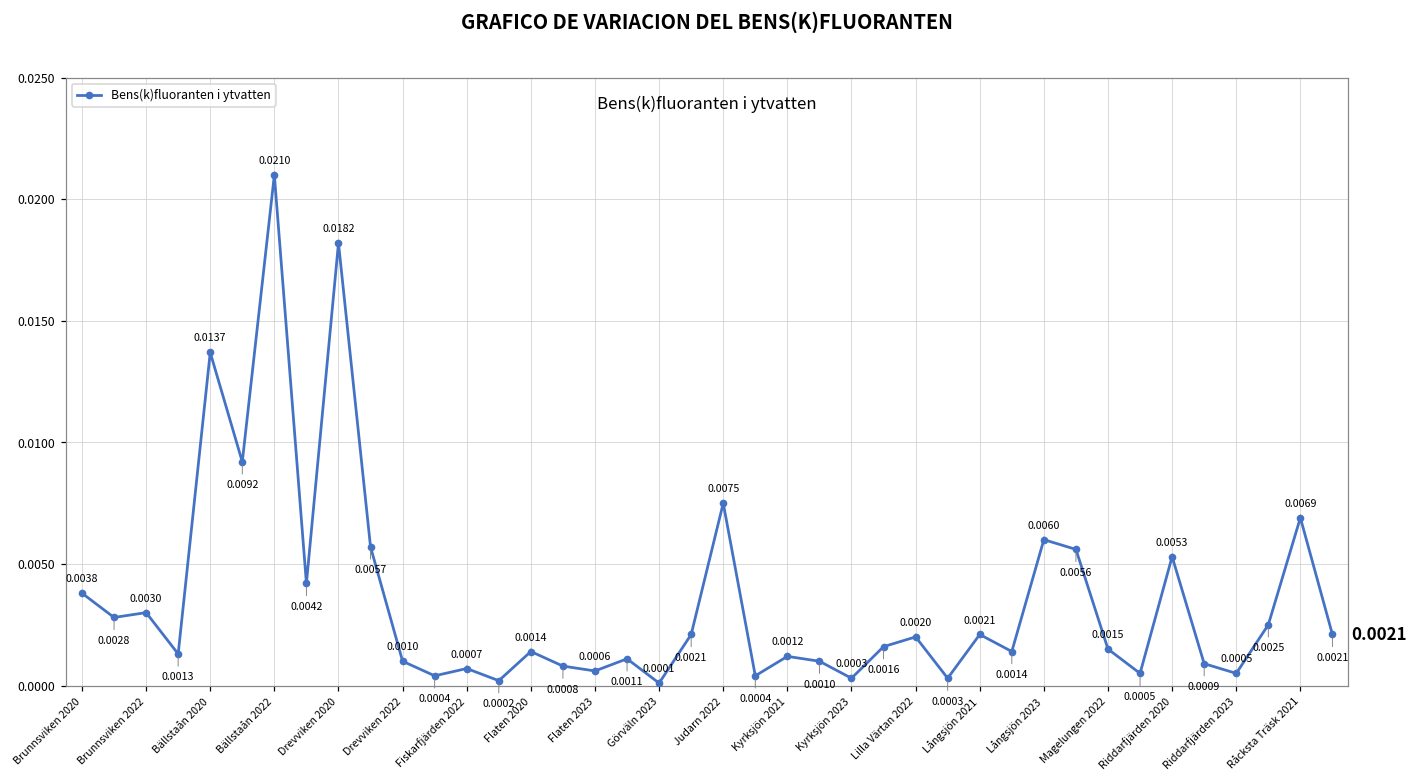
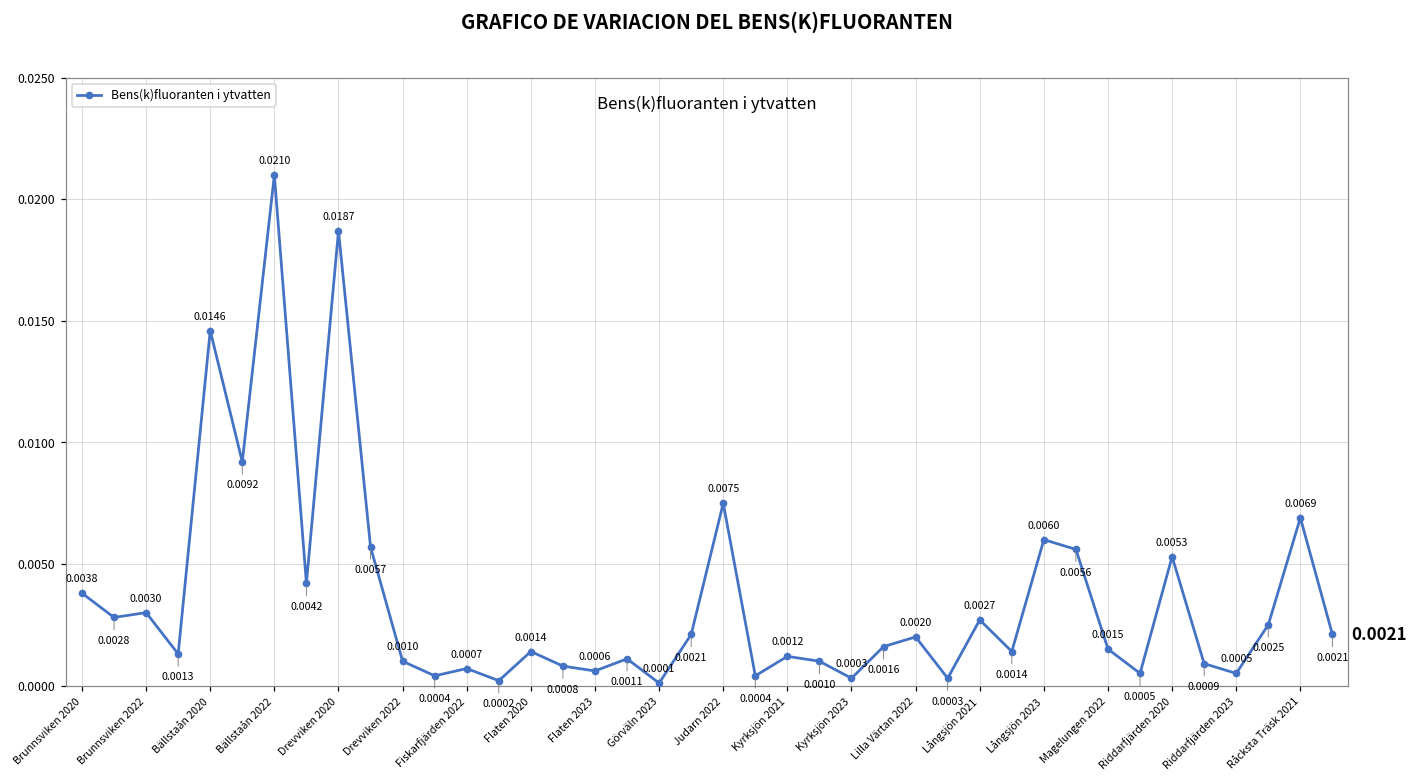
Bällstaån 2020: 0.0137 -> 0.0146
Drevviken 2020: 0.0182 -> 0.0187
Långsjön 2021: 0.0021 -> 0.0027
